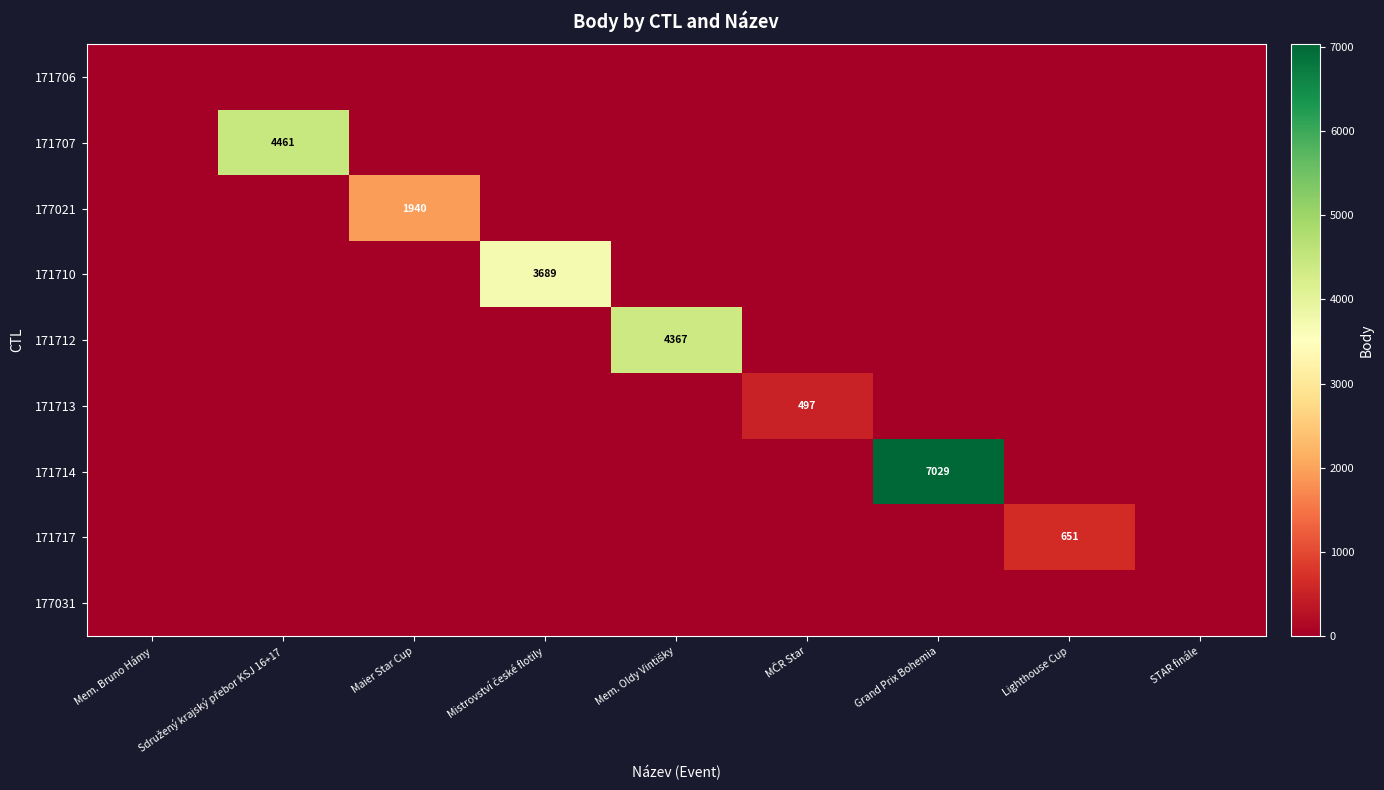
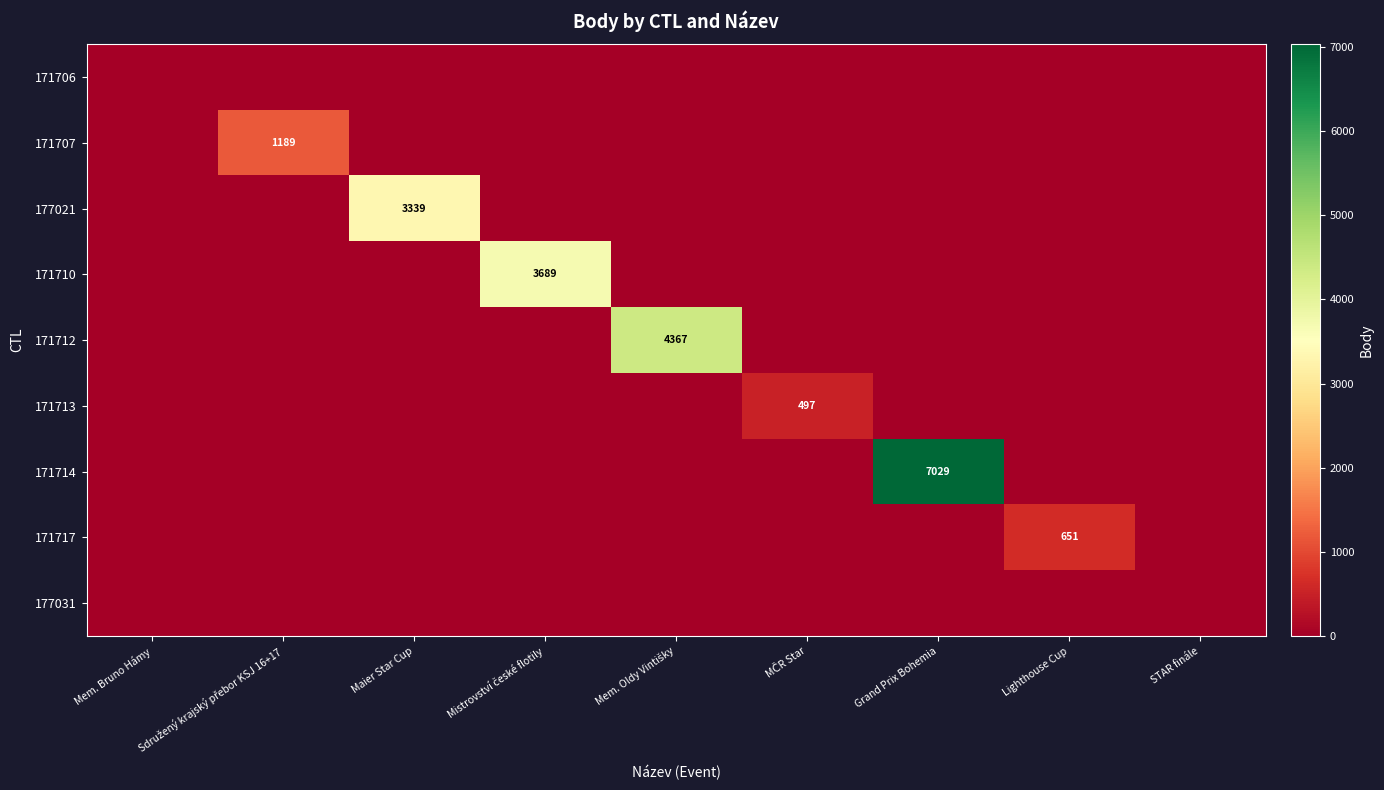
171707, Sdružený krajský přebor KSJ 16+17: 4461 -> 1189
177021, Maier Star Cup: 1940 -> 3339
